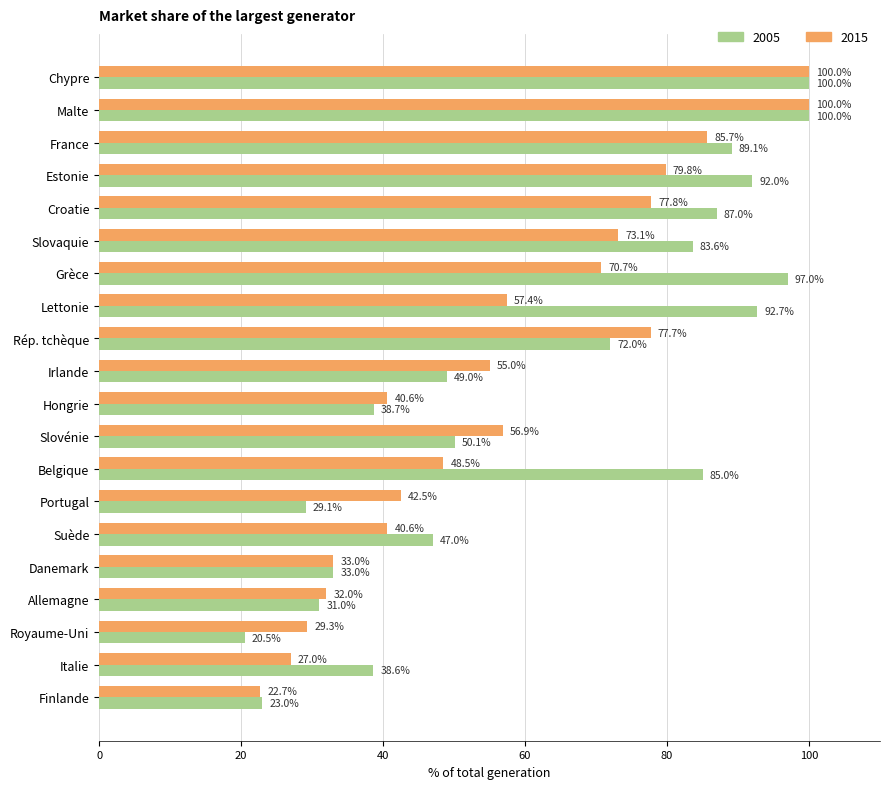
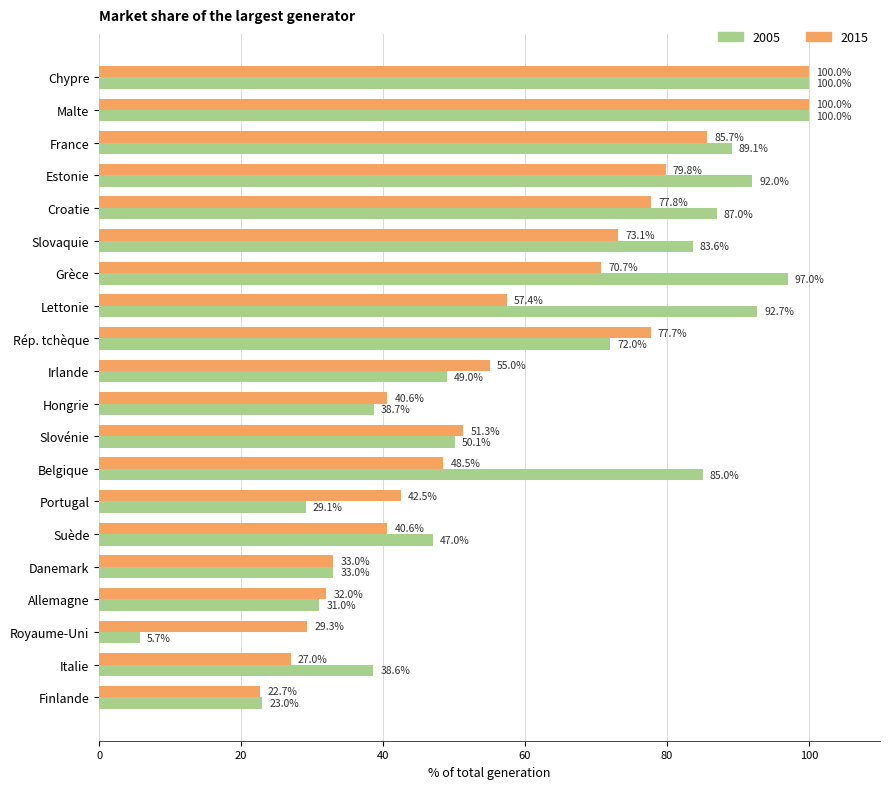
2015, Slovénie: 56.9% -> 51.3%
2005, Royaume­Uni: 20.5% -> 5.7%
